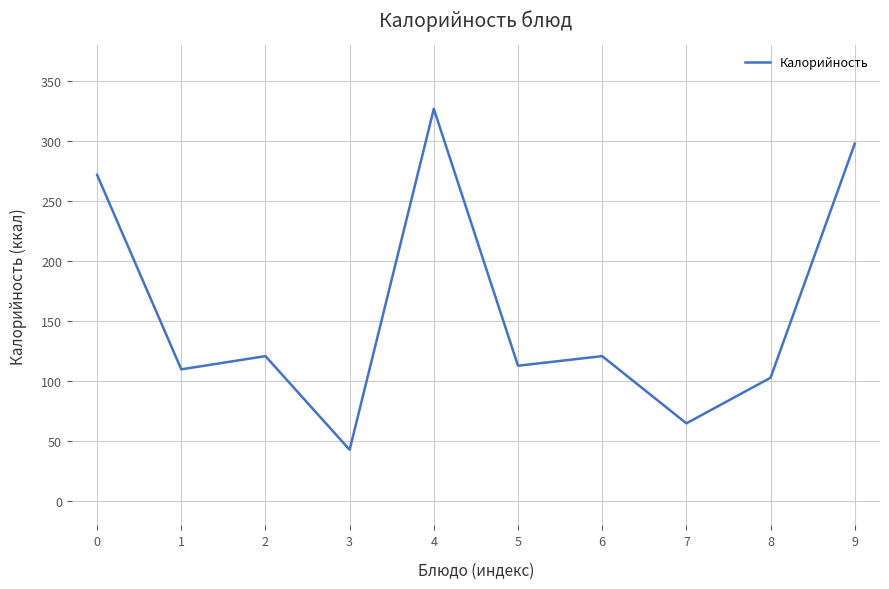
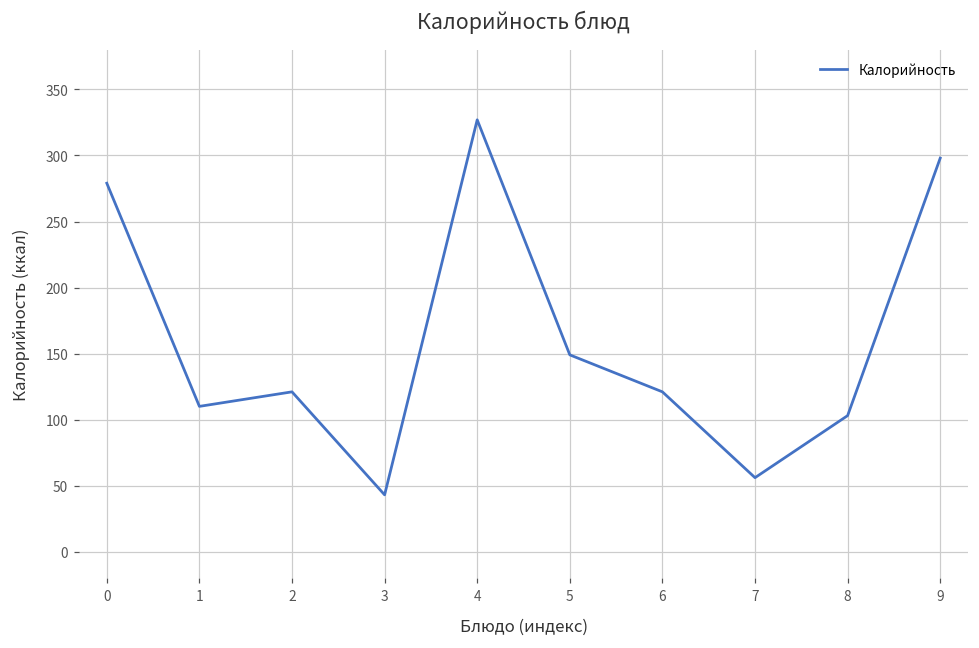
0: 272 -> 279
5: 113 -> 149
7: 65 -> 56
